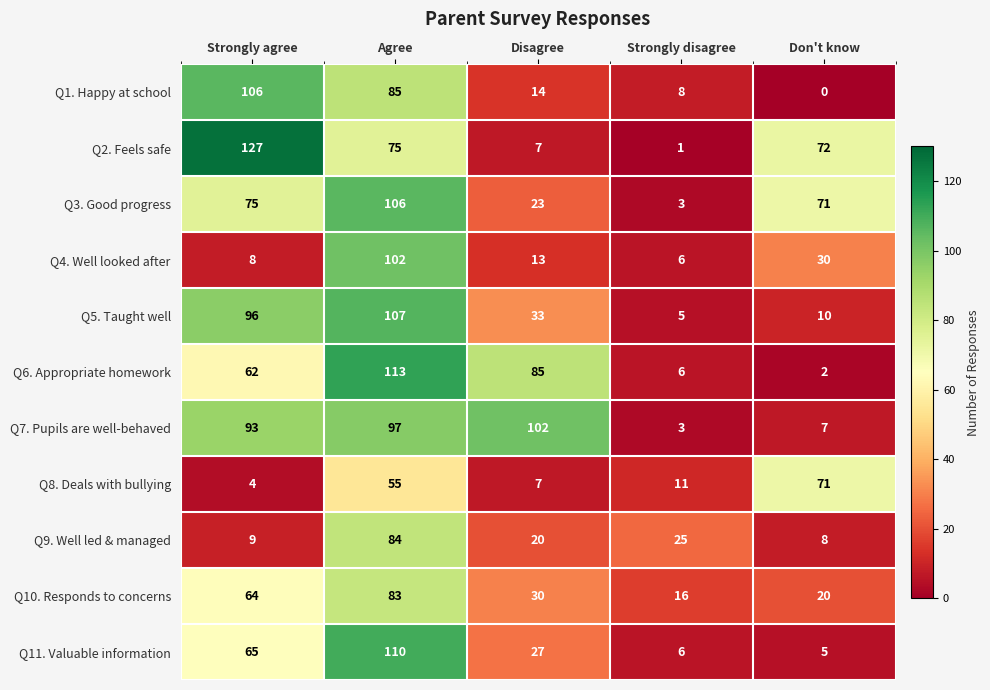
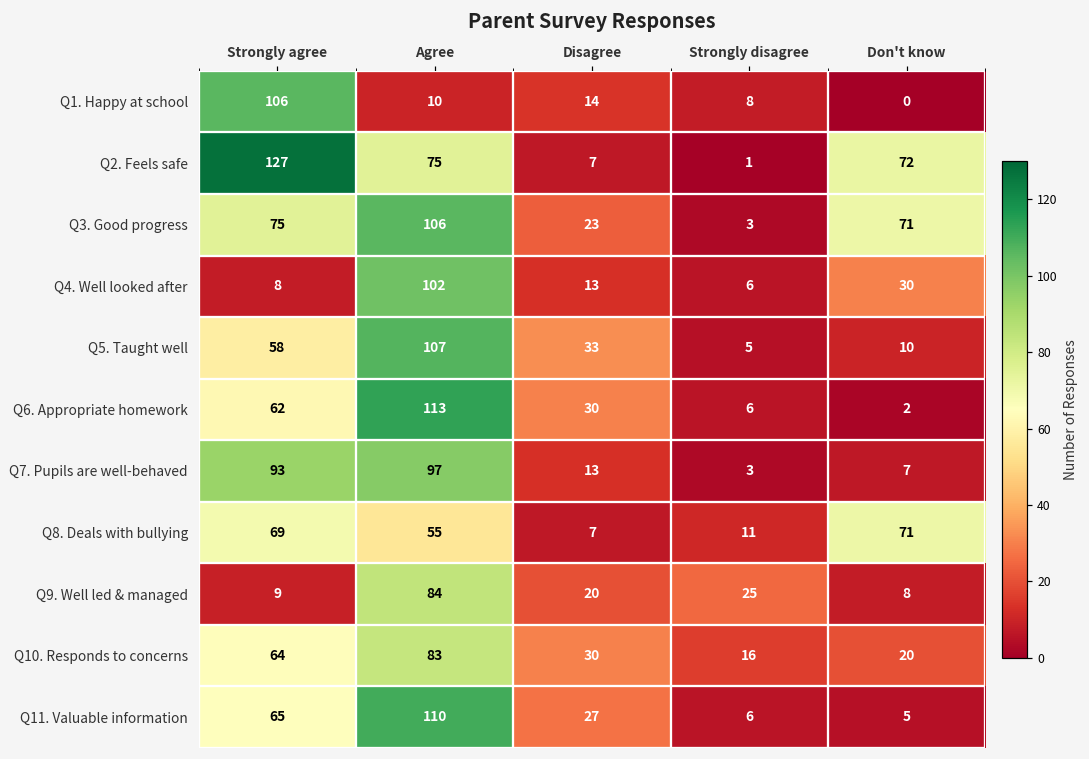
Q1. Happy at school, Agree: 85 -> 10
Q5. Taught well, Strongly agree: 96 -> 58
Q6. Appropriate homework, Disagree: 85 -> 30
Q7. Pupils are well-behaved, Disagree: 102 -> 13
Q8. Deals with bullying, Strongly agree: 4 -> 69
